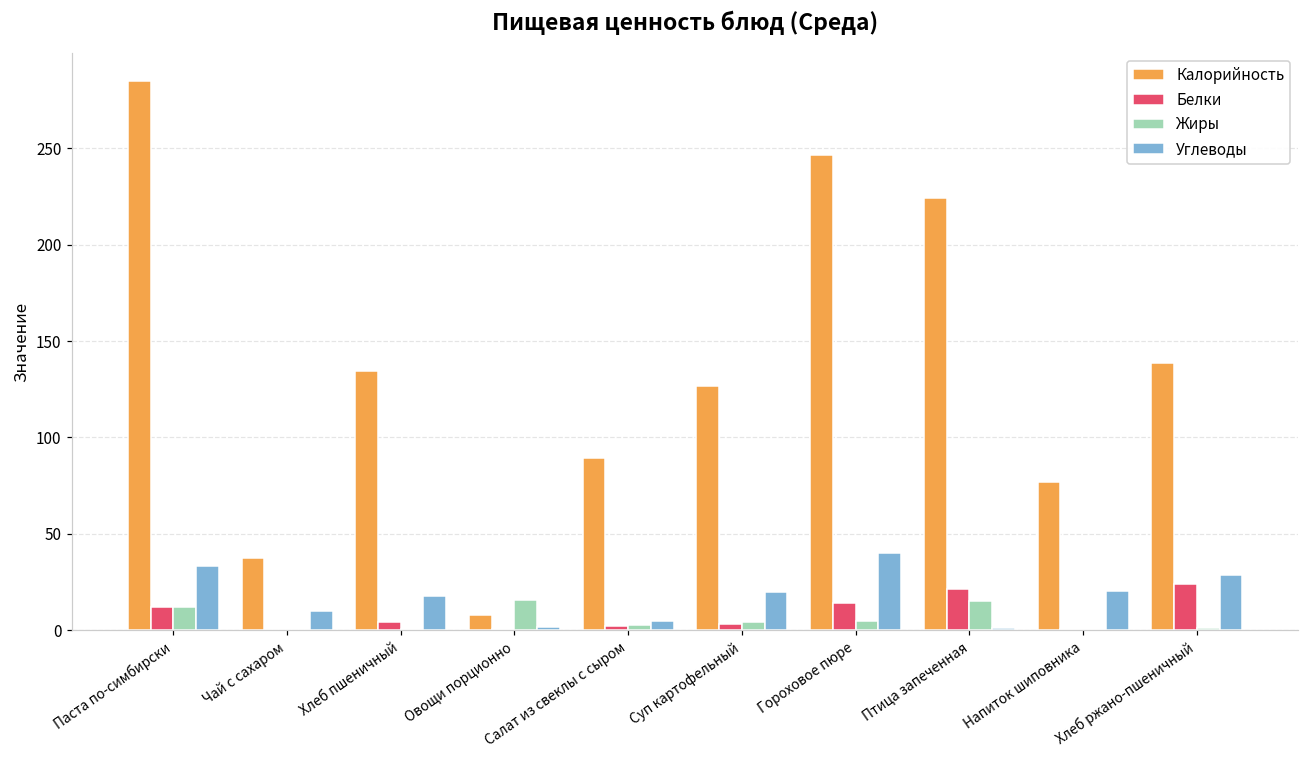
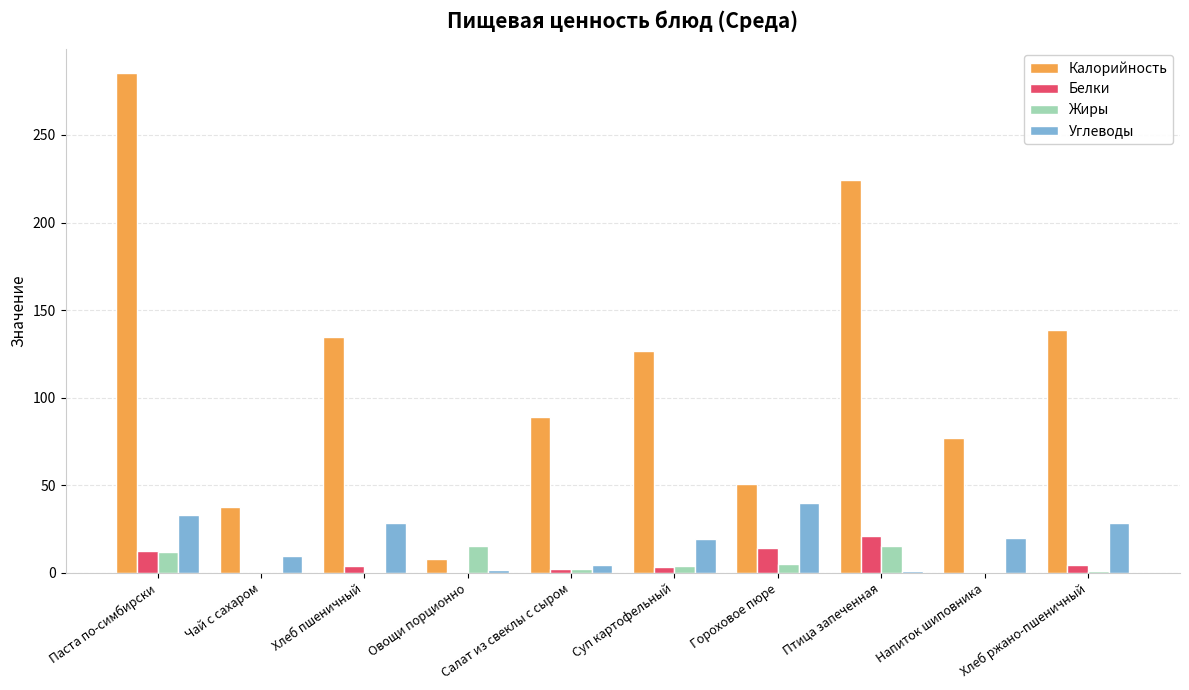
Углеводы, Хлеб пшеничный: 18 -> 28
Калорийность, Гороховое пюре: 247 -> 51
Белки, Хлеб ржано-пшеничный: 24 -> 5
